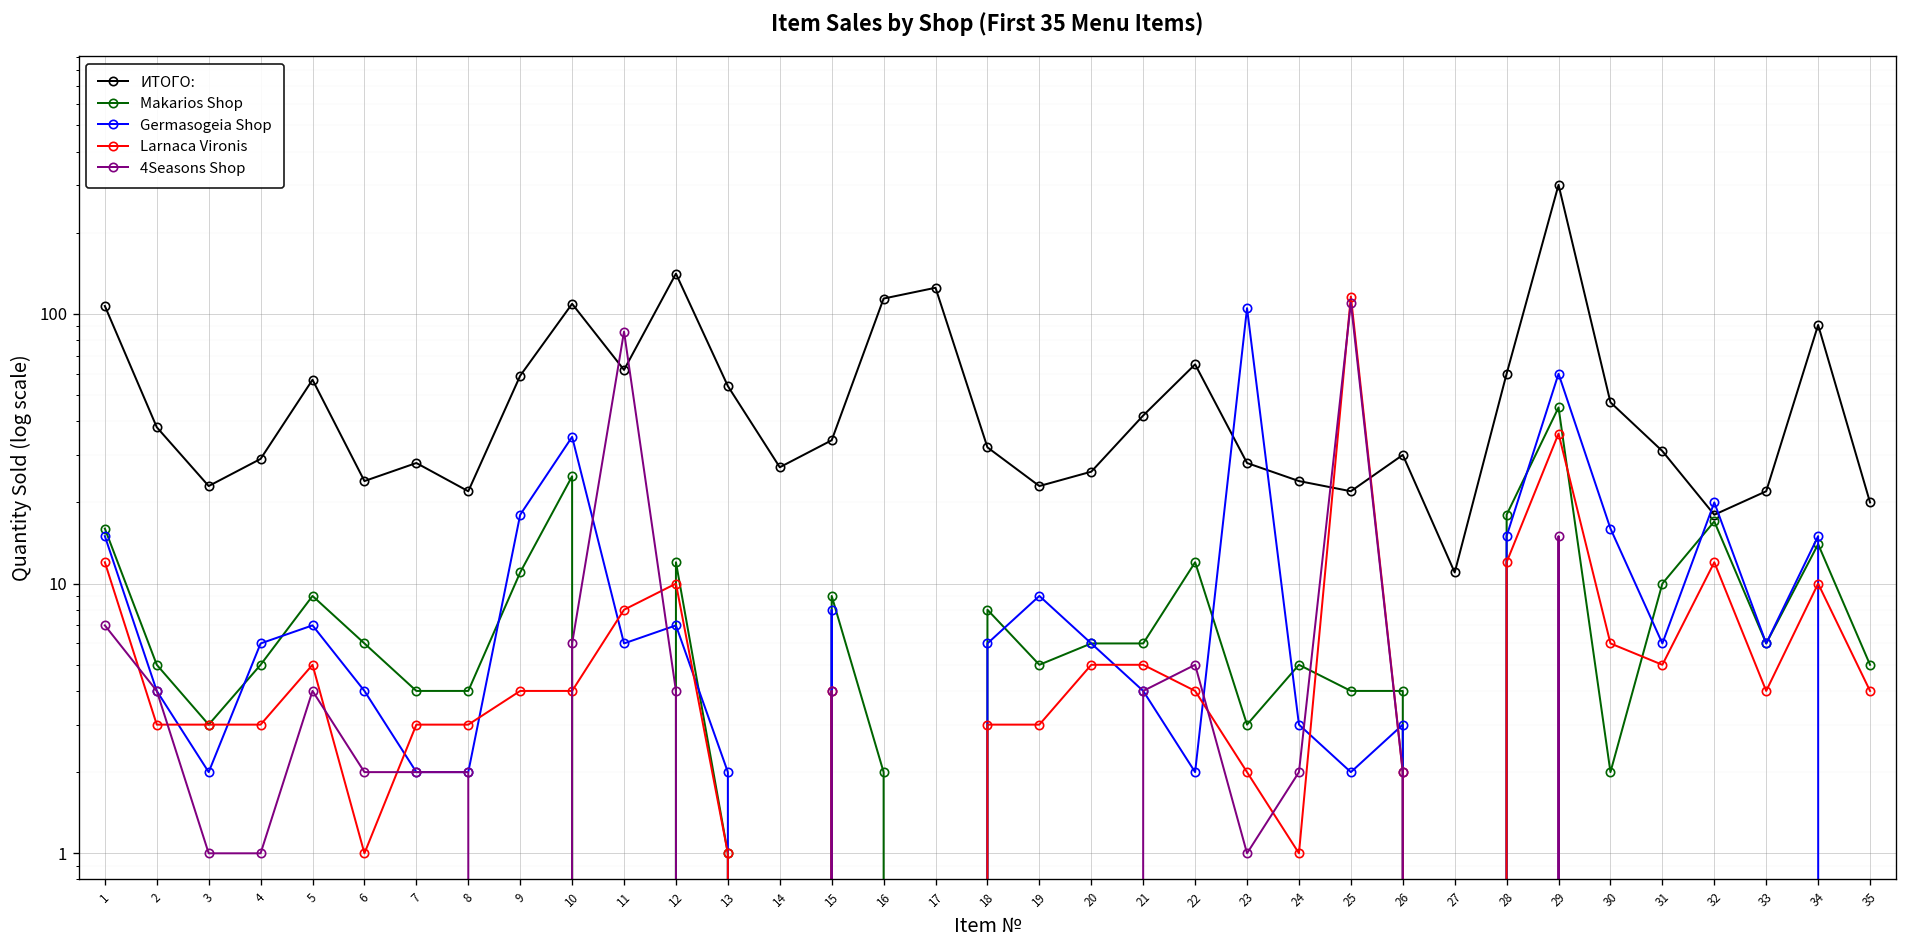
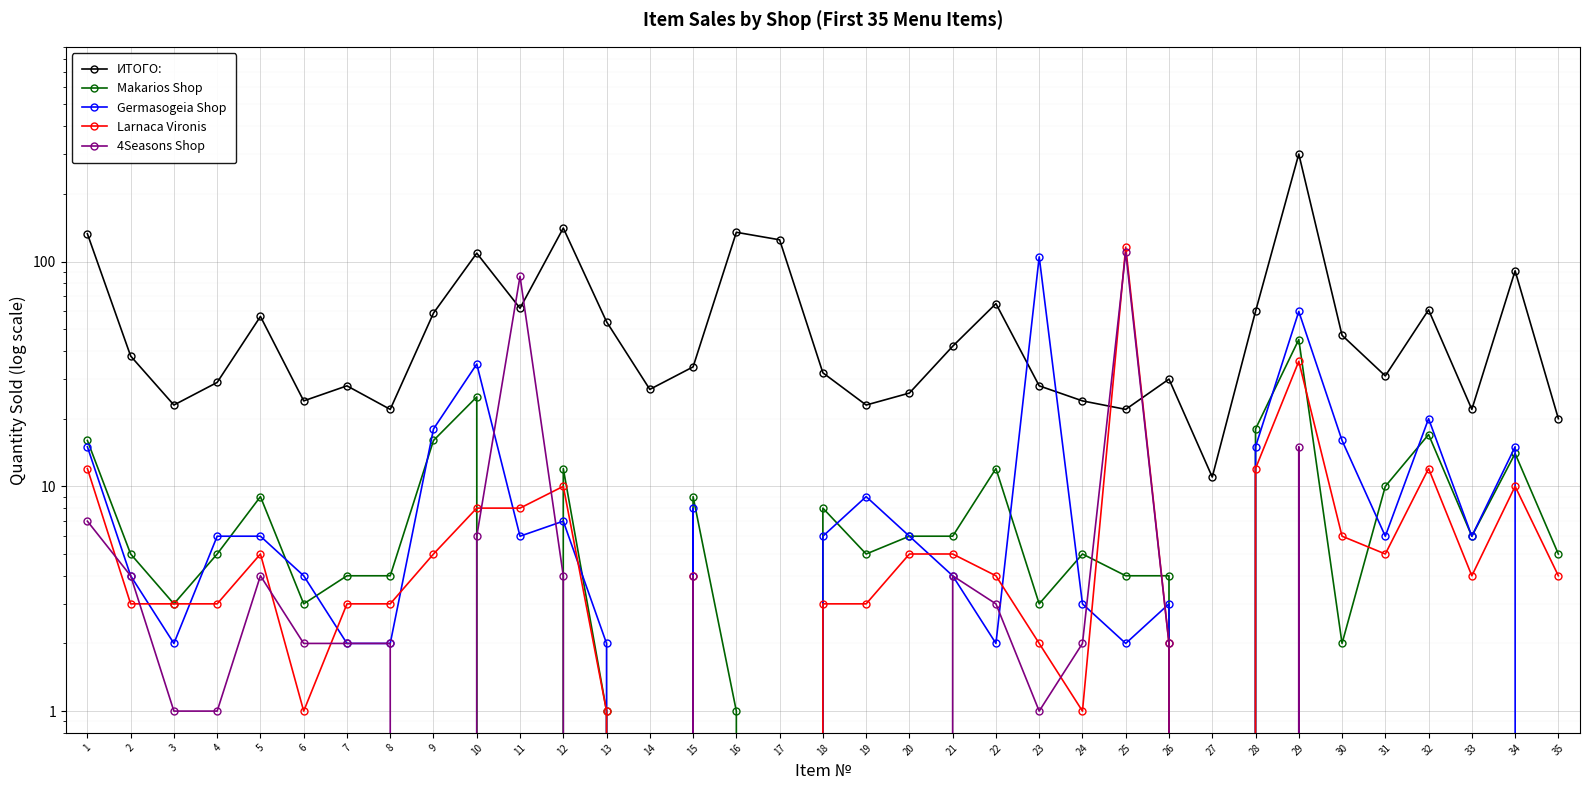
ИТОГО:, 1: 110 -> 130
Germasogeia Shop, 5: 7 -> 6
Makarios Shop, 6: 6 -> 3
Makarios Shop, 9: 11 -> 16
Larnaca Vironis, 9: 4 -> 5
Larnaca Vironis, 10: 4 -> 8
ИТОГО:, 16: 110 -> 140
Makarios Shop, 16: 2 -> 1
4Seasons Shop, 22: 5 -> 3
ИТОГО:, 32: 18 -> 61
